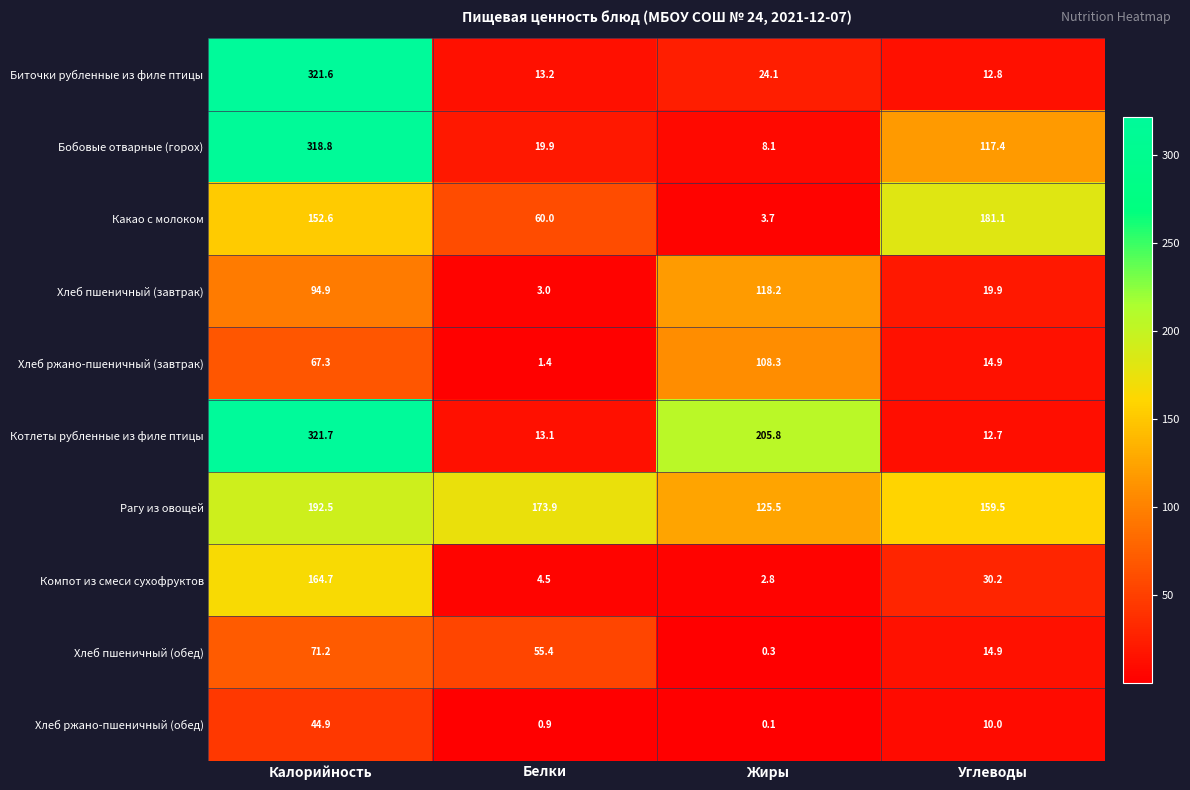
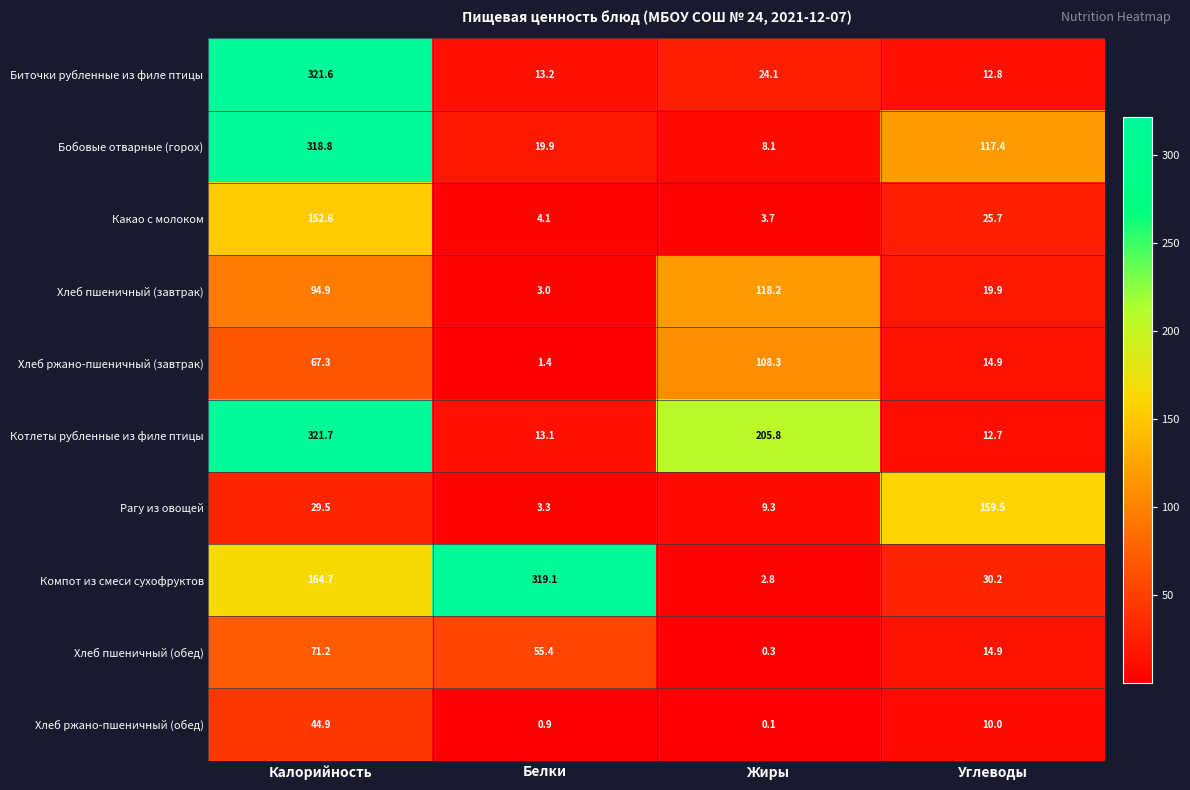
Какао с молоком, Белки: 60.0 -> 4.1
Какао с молоком, Углеводы: 181.1 -> 25.7
Рагу из овощей, Калорийность: 192.5 -> 29.5
Рагу из овощей, Белки: 173.9 -> 3.3
Рагу из овощей, Жиры: 125.5 -> 9.3
Компот из смеси сухофруктов, Белки: 4.5 -> 319.1
